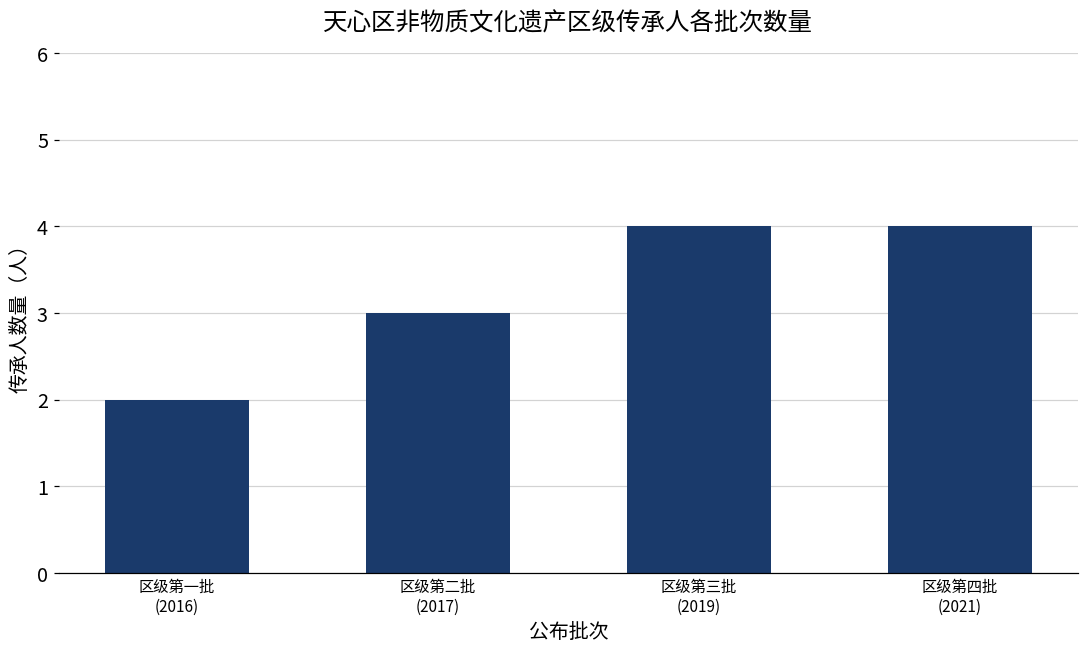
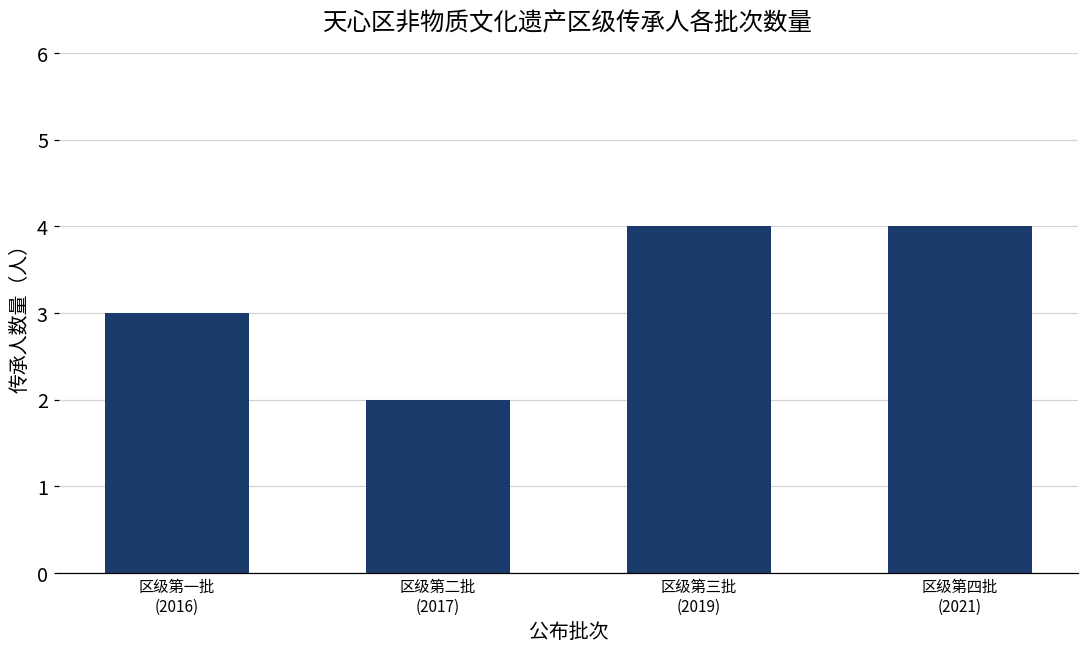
区级第一批 (2016): 2 -> 3
区级第二批 (2017): 3 -> 2
